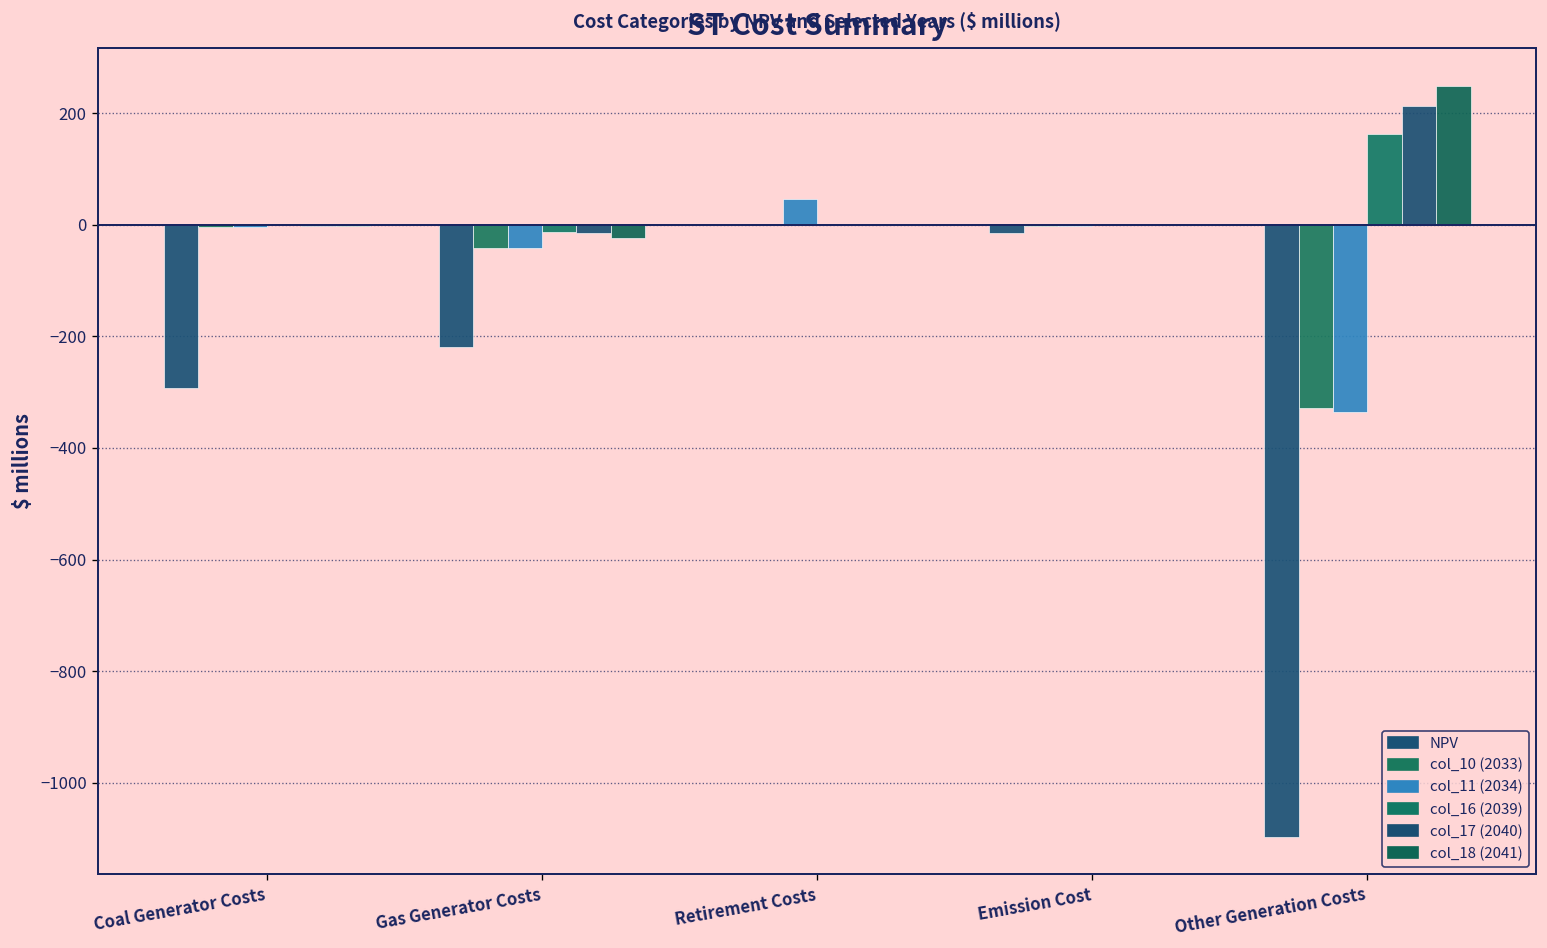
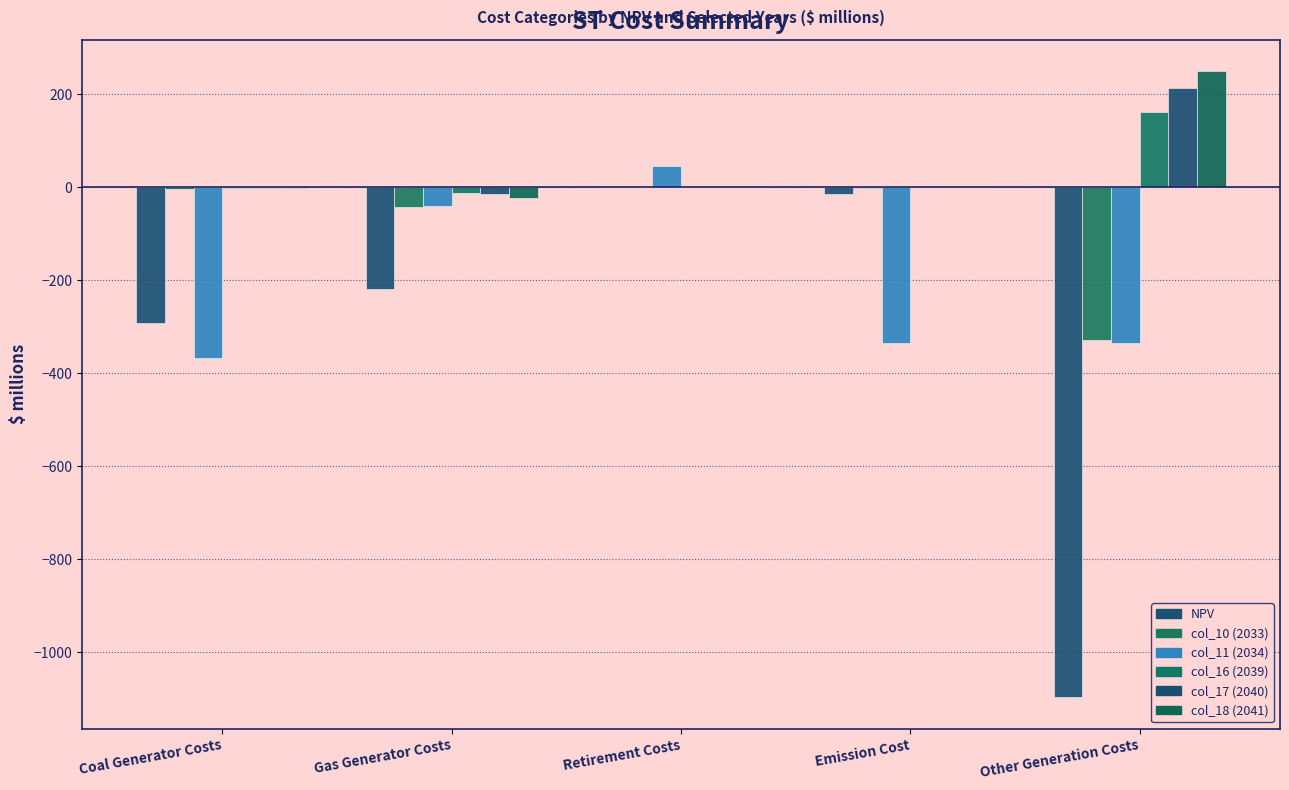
col_11 (2034), Coal Generator Costs: 0 -> -370
col_11 (2034), Emission Cost: 0 -> -340
